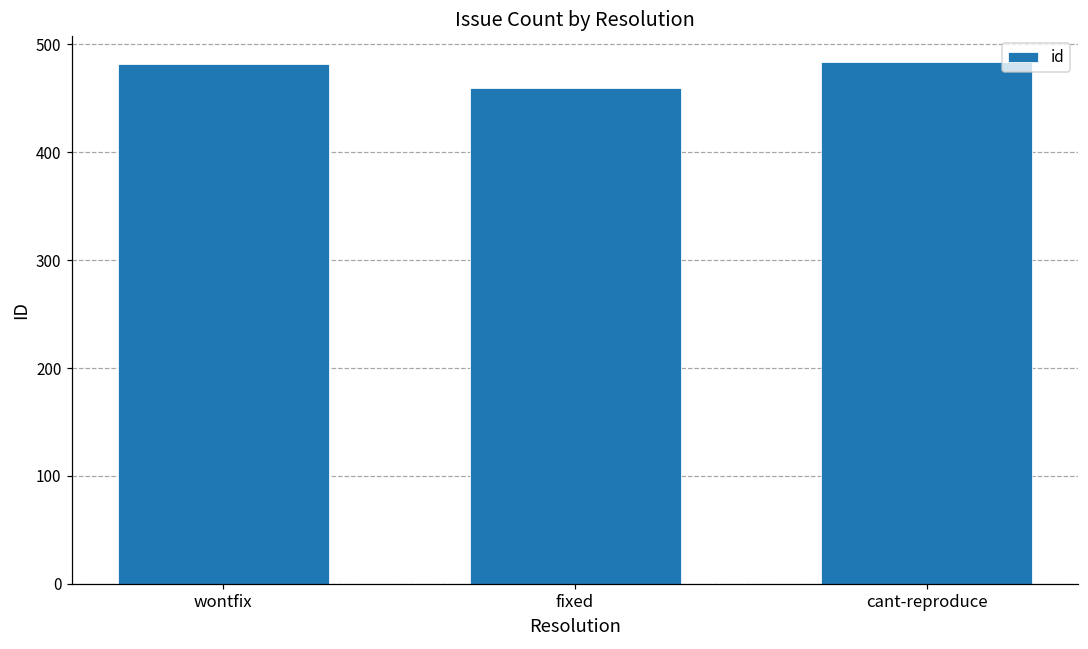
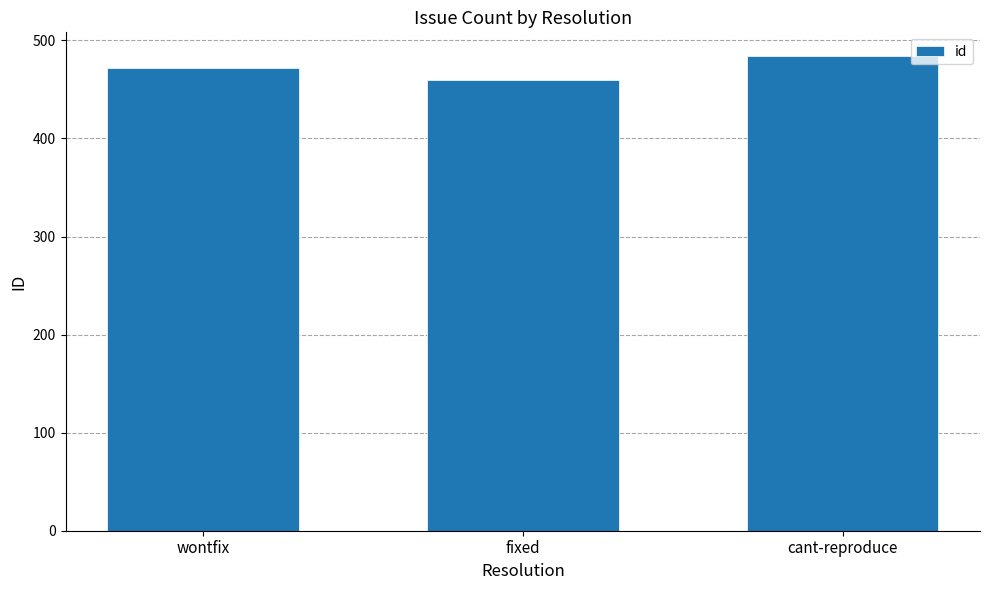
wontfix: 480 -> 470
